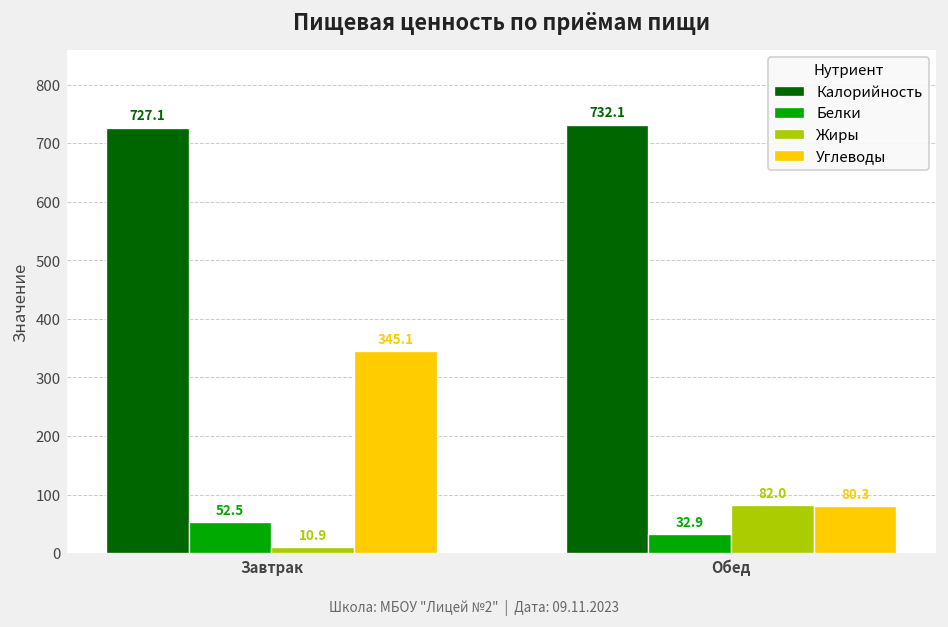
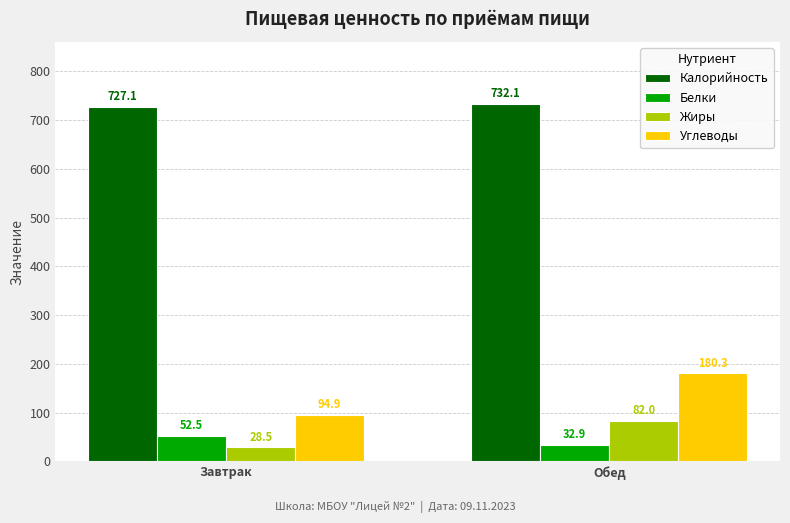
Жиры, Завтрак: 10.9 -> 28.5
Углеводы, Завтрак: 345.1 -> 94.9
Углеводы, Обед: 80.3 -> 180.3
